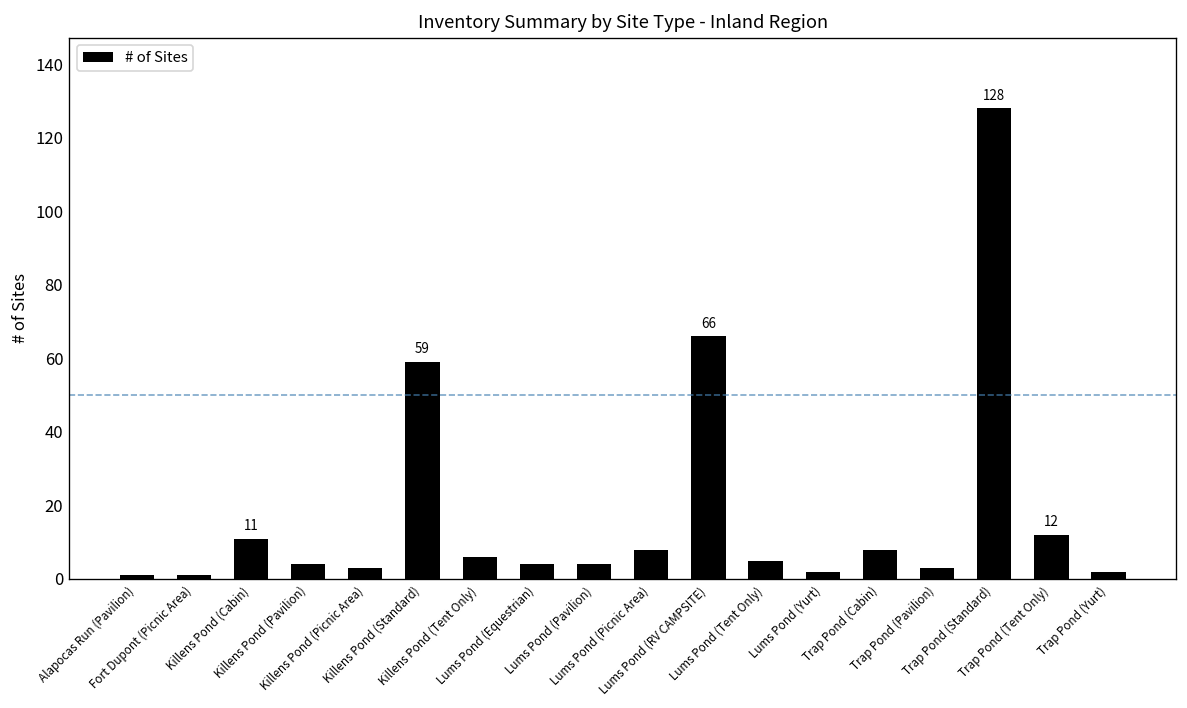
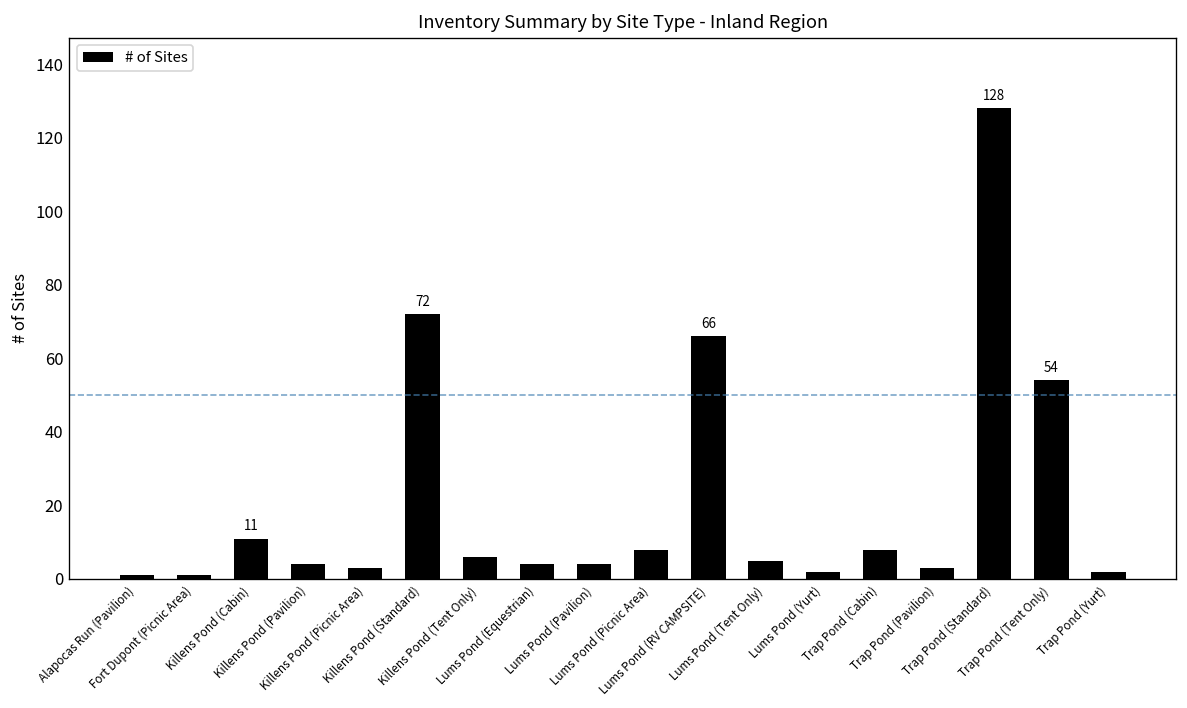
Killens Pond (Standard): 59 -> 72
Trap Pond (Tent Only): 12 -> 54
